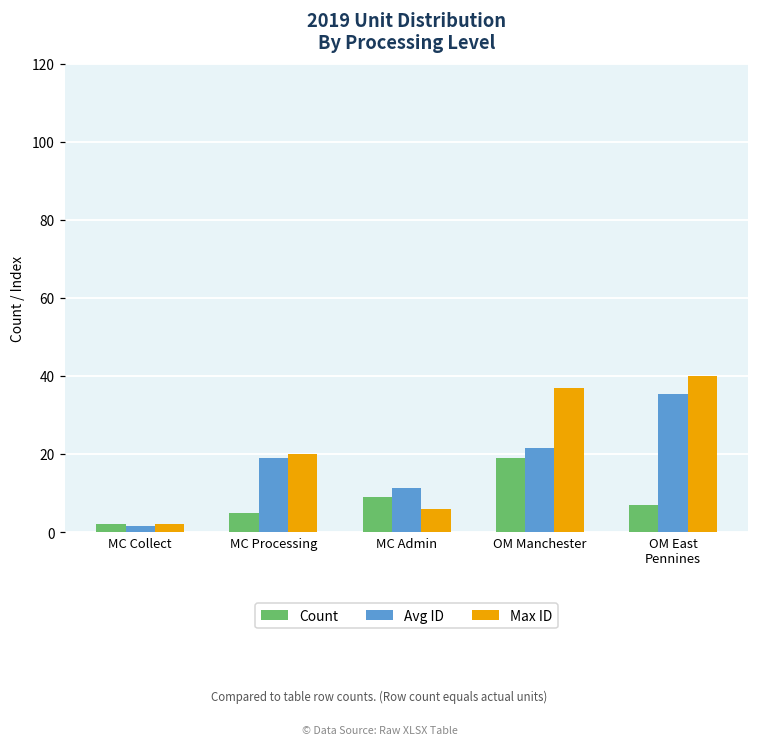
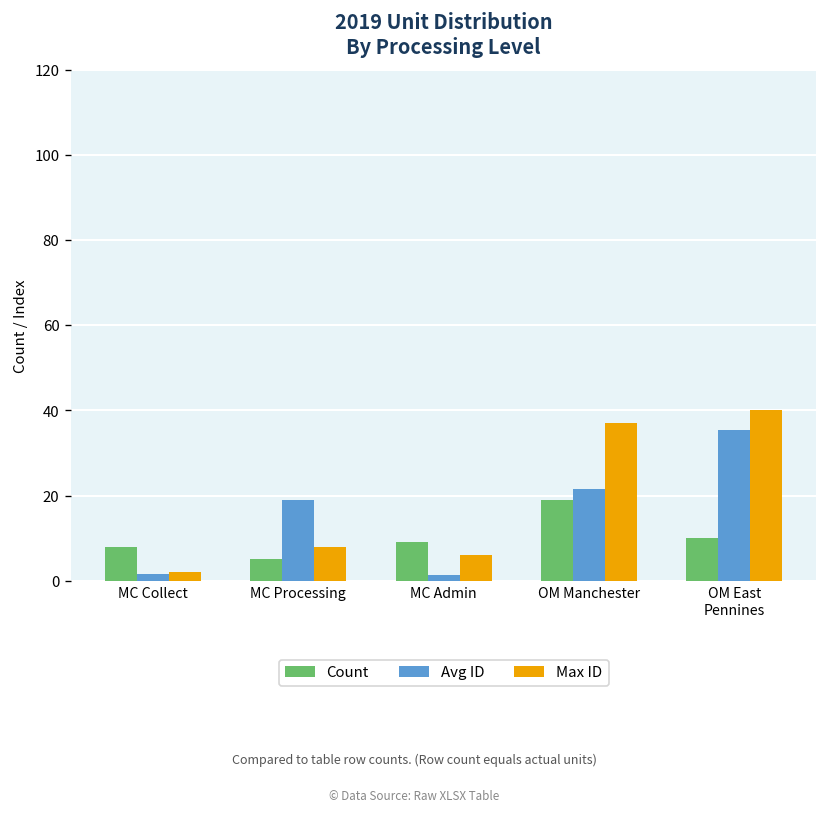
Count, MC Collect: 2 -> 8
Max ID, MC Processing: 20 -> 8
Avg ID, MC Admin: 11 -> 1
Count, OM East Pennines: 7 -> 10
